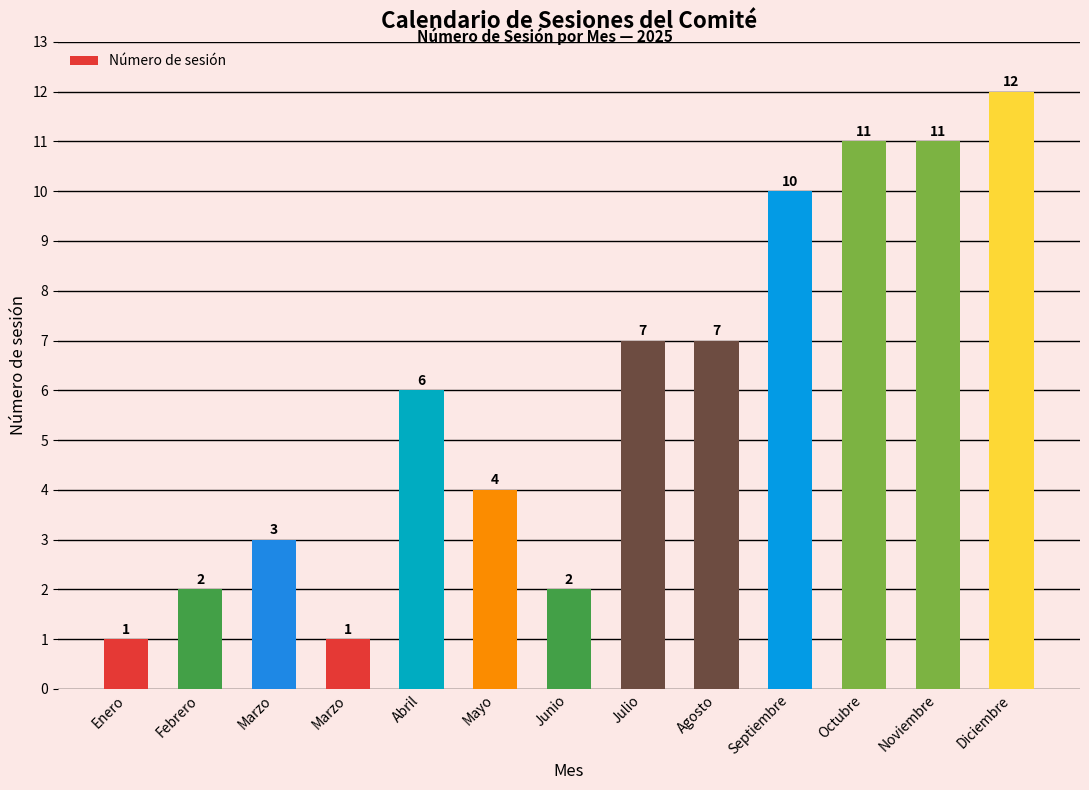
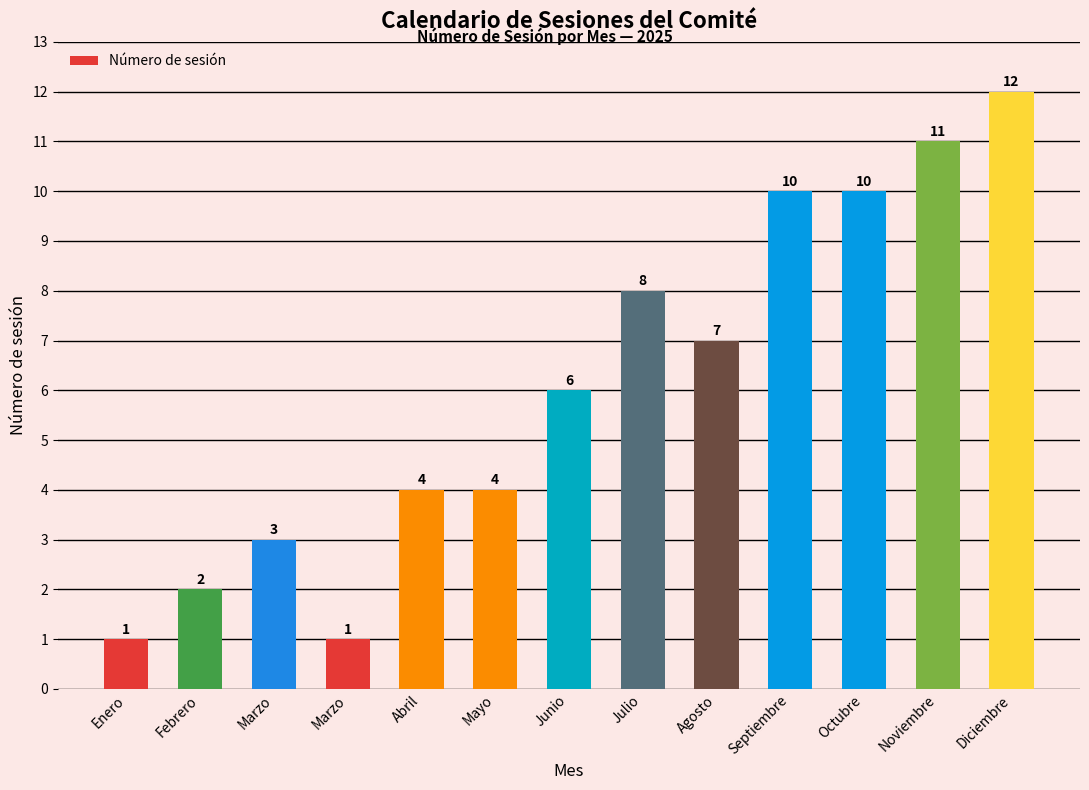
Abril: 6 -> 4
Junio: 2 -> 6
Julio: 7 -> 8
Octubre: 11 -> 10
